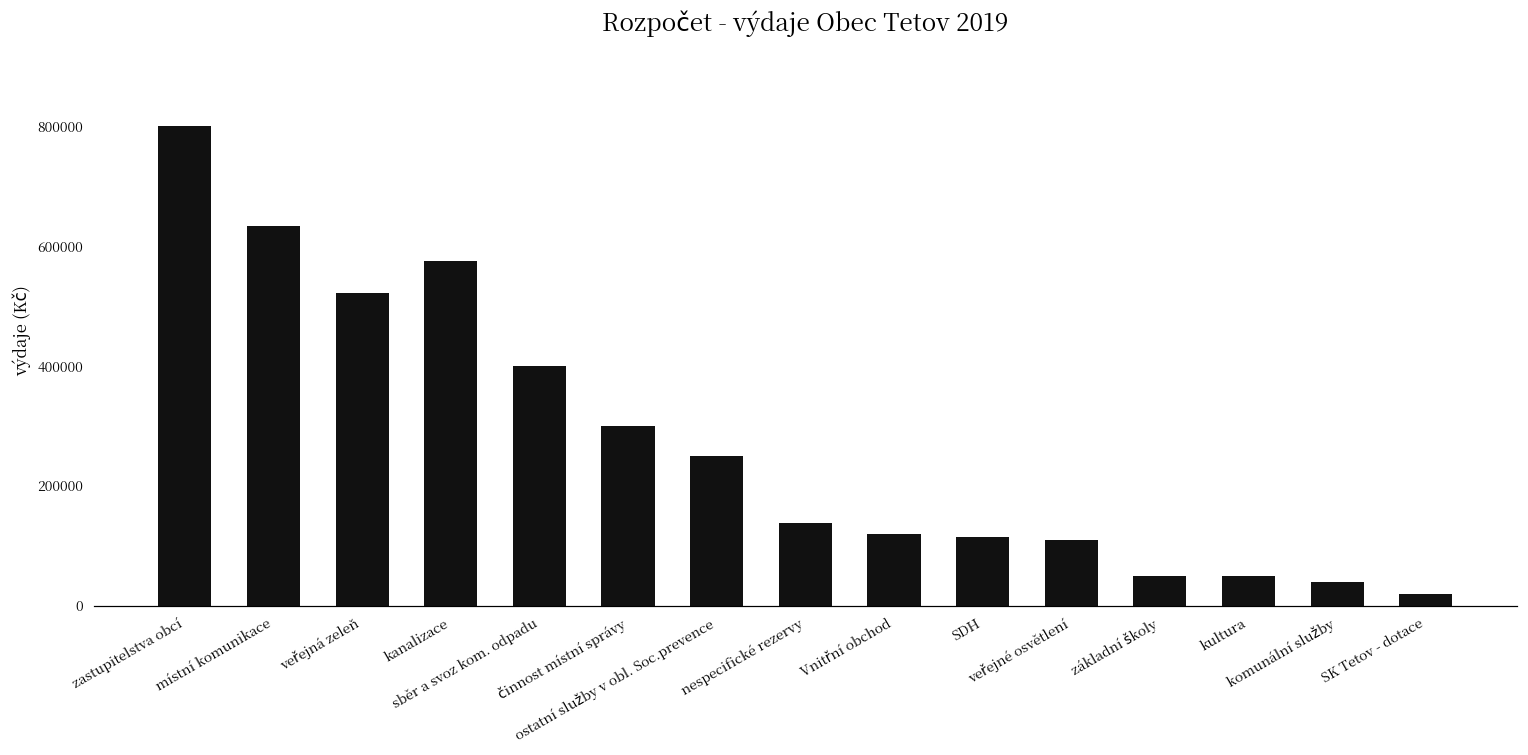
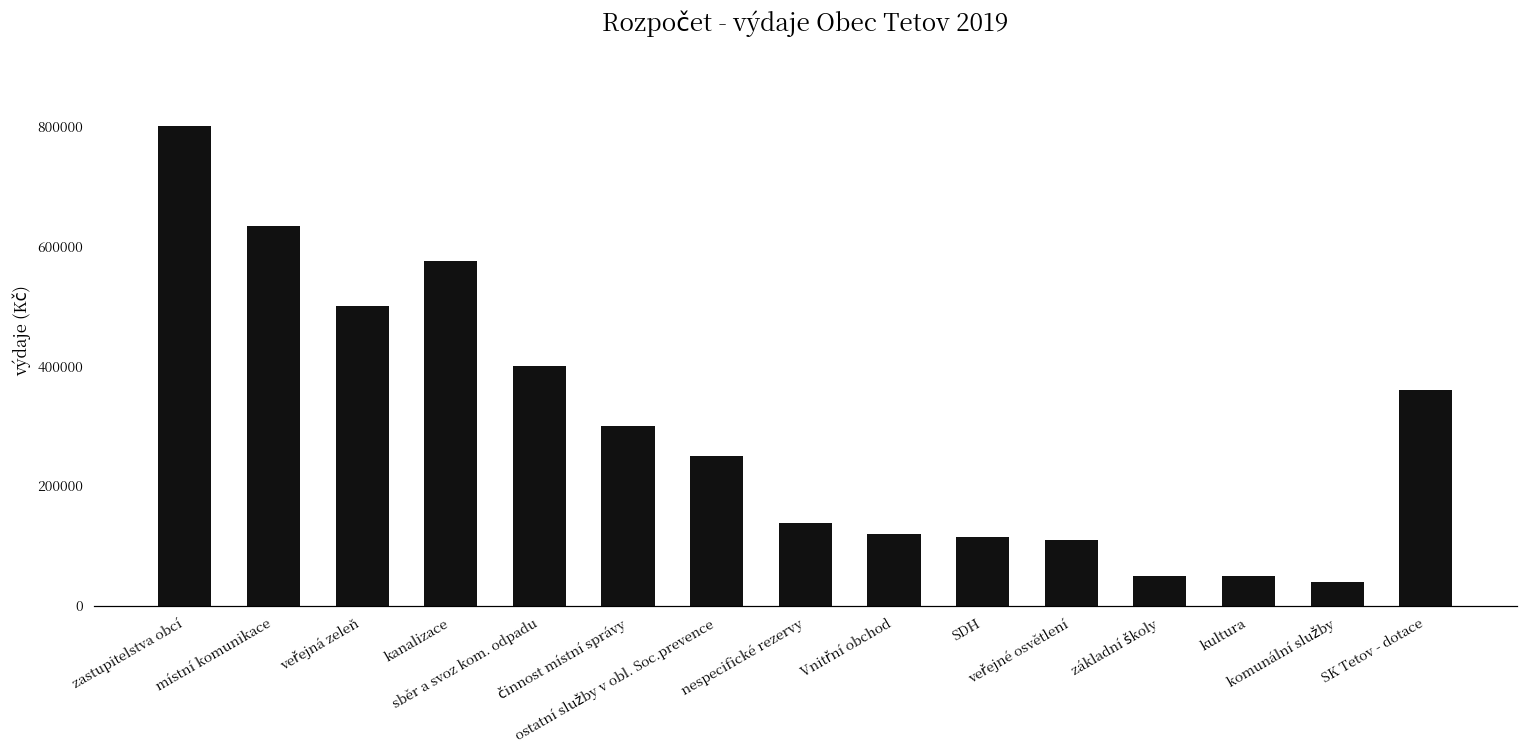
veřejná zeleň: 520000 -> 500000
SK Tetov - dotace: 20000 -> 360000
